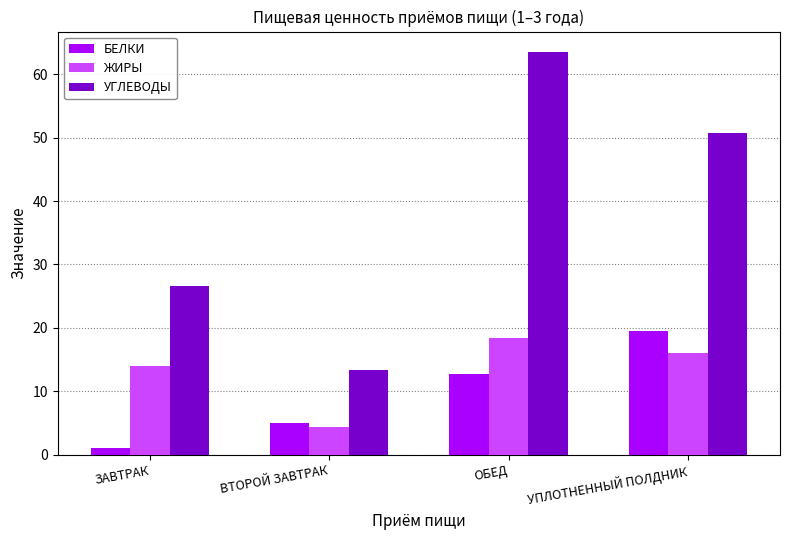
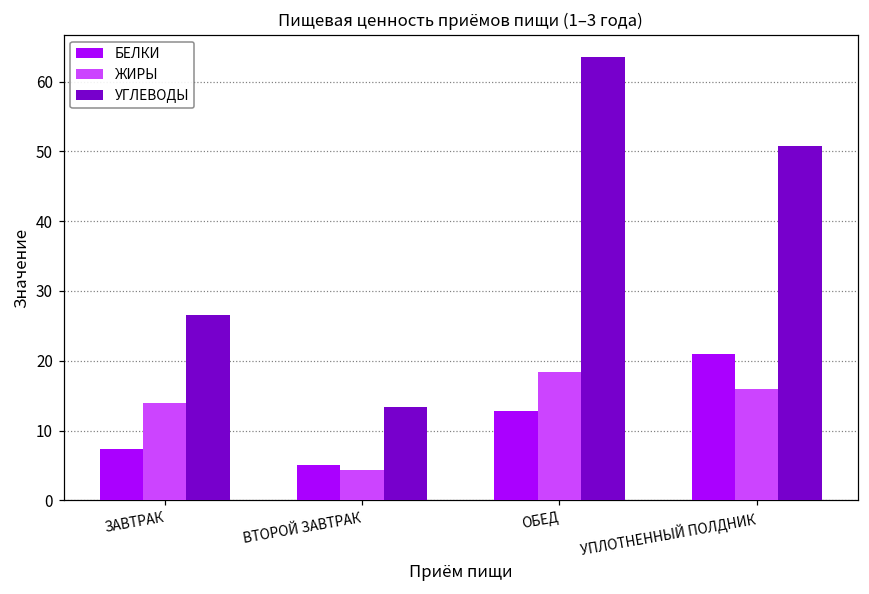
БЕЛКИ, ЗАВТРАК: 1 -> 7
БЕЛКИ, УПЛОТНЕННЫЙ ПОЛДНИК: 20 -> 21
